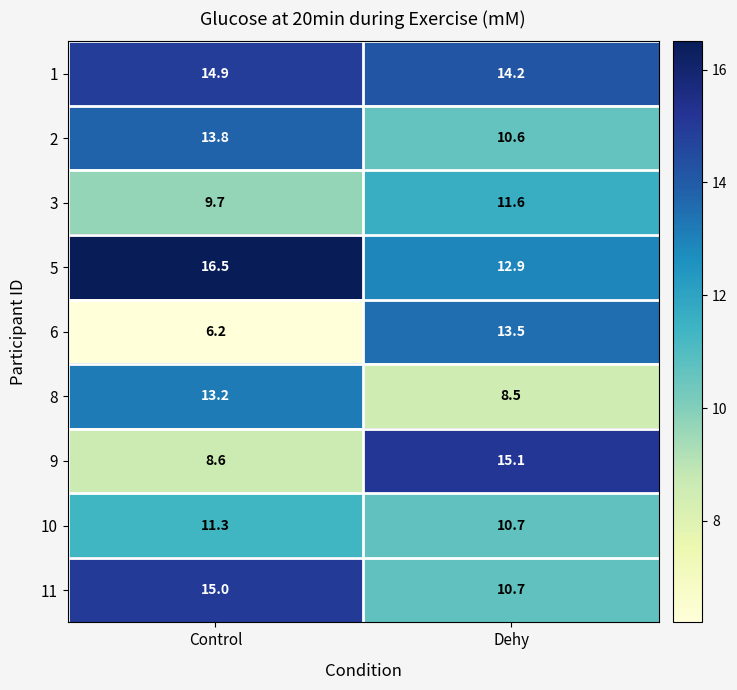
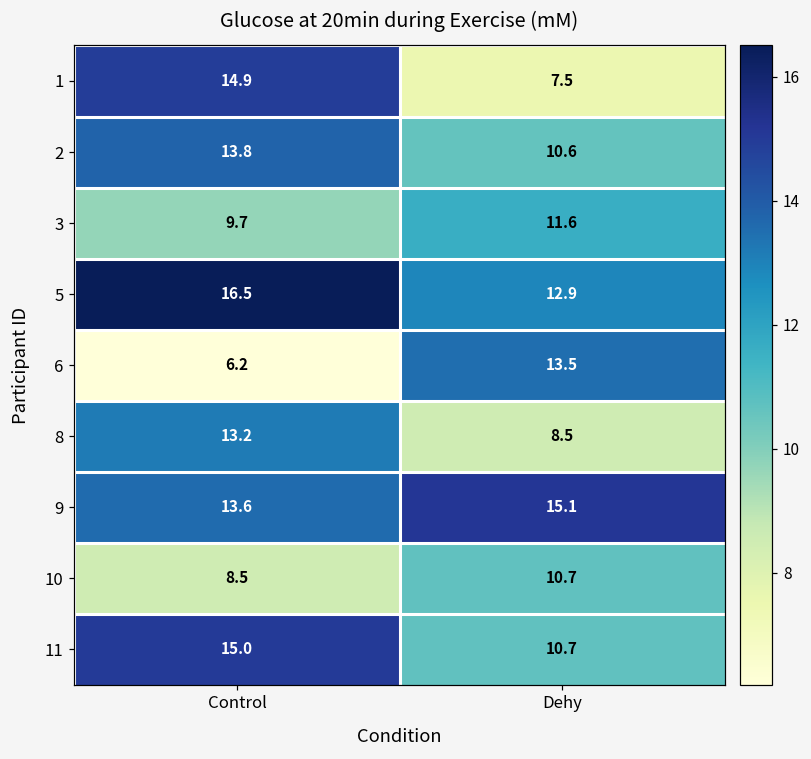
1, Dehy: 14.2 -> 7.5
9, Control: 8.6 -> 13.6
10, Control: 11.3 -> 8.5
